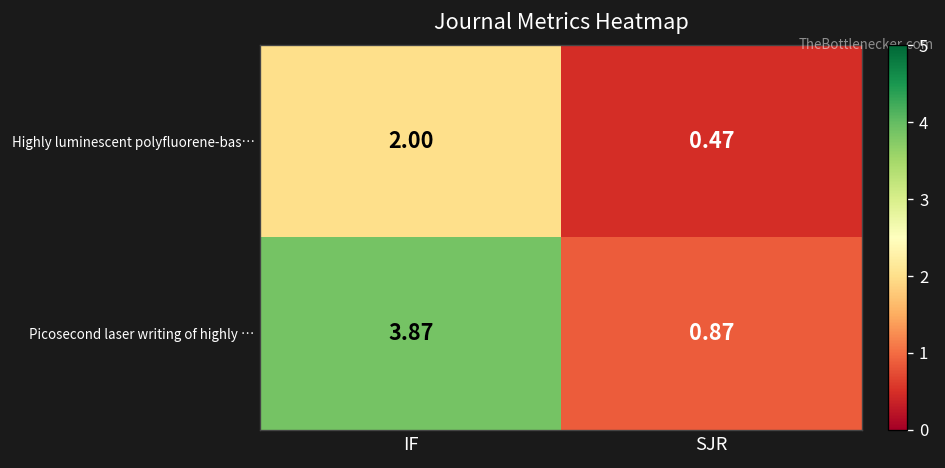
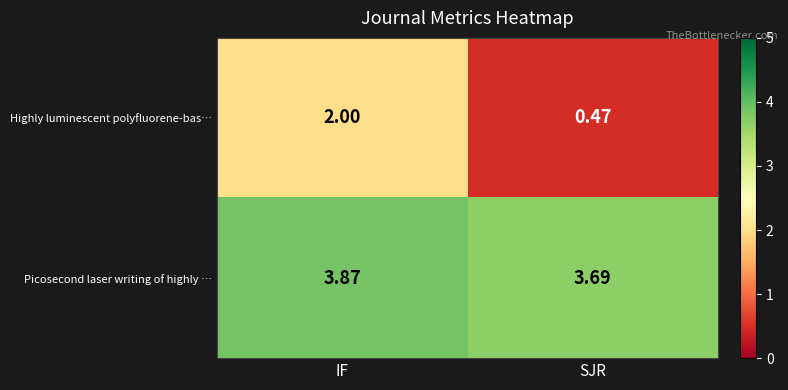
Picosecond laser writing of highly …, SJR: 0.87 -> 3.69
